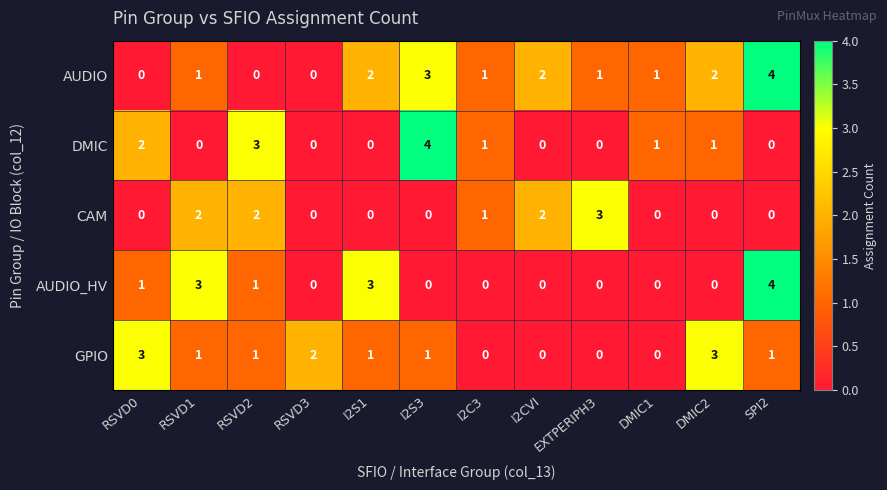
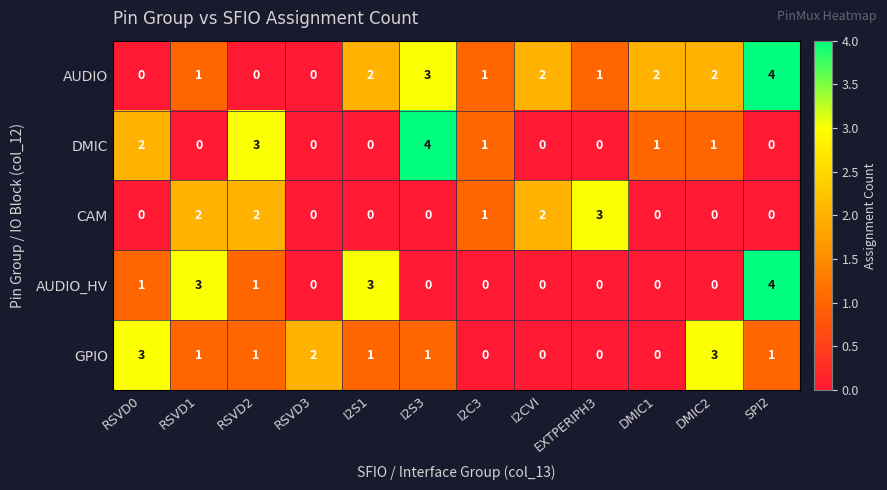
AUDIO, DMIC1: 1 -> 2
